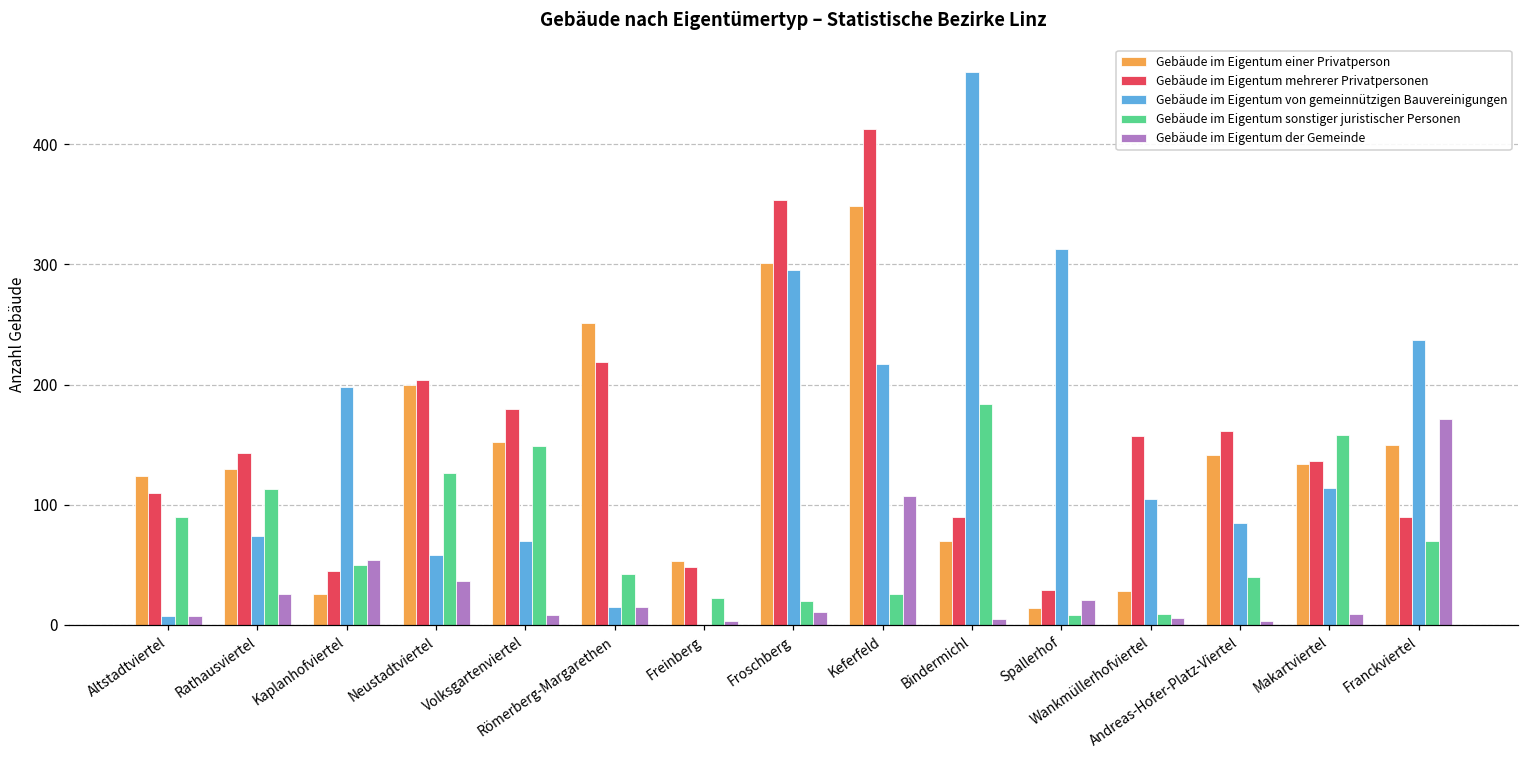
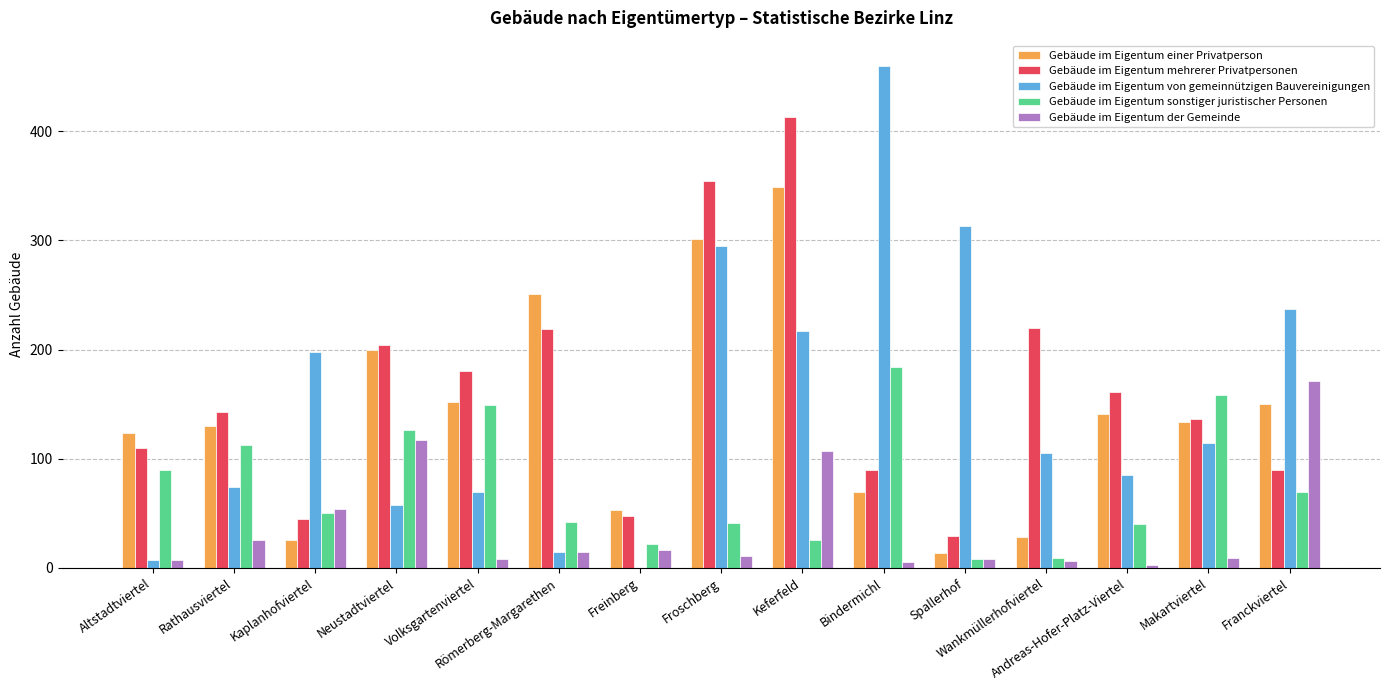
Gebäude im Eigentum der Gemeinde, Neustadtviertel: 36 -> 117
Gebäude im Eigentum der Gemeinde, Freinberg: 3 -> 16
Gebäude im Eigentum sonstiger juristischer Personen, Froschberg: 20 -> 41
Gebäude im Eigentum der Gemeinde, Spallerhof: 21 -> 8
Gebäude im Eigentum mehrerer Privatpersonen, Wankmüllerhofviertel: 157 -> 220
